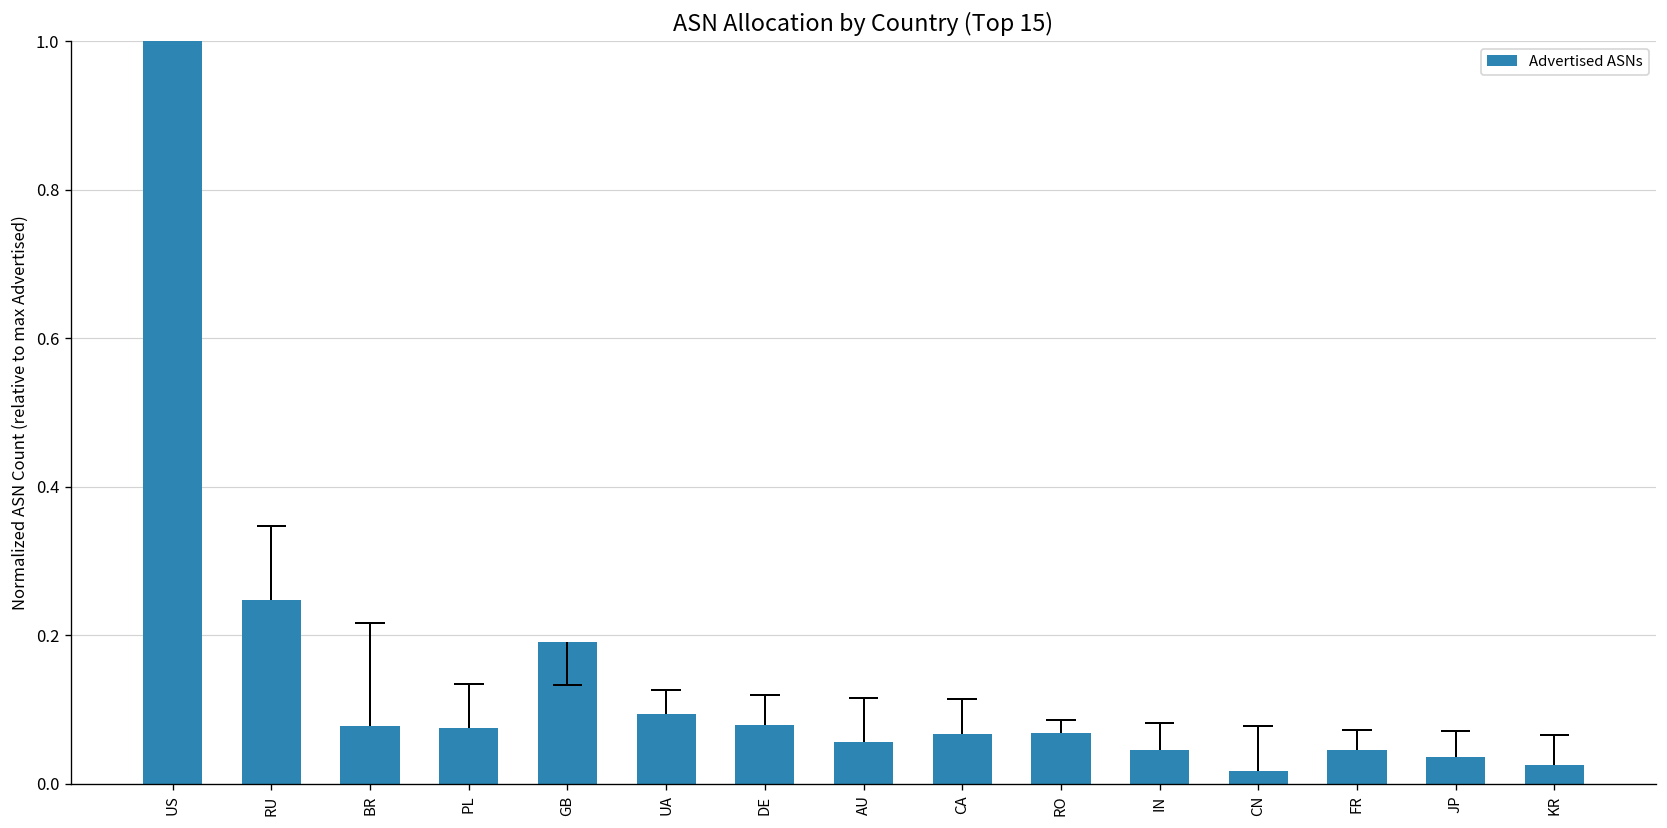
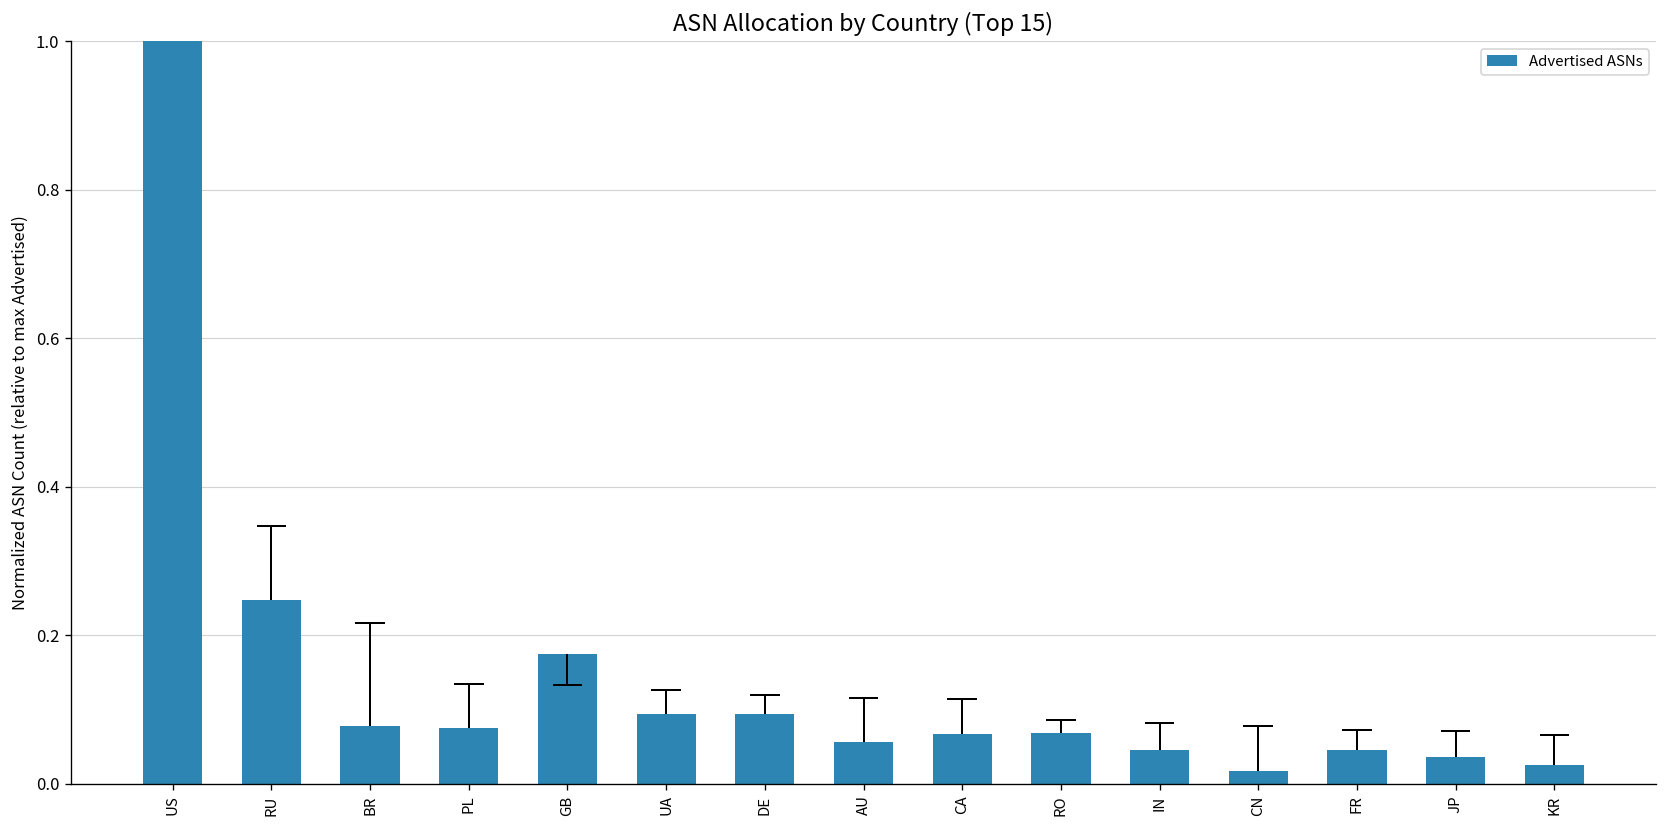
GB: 0.19 -> 0.18
DE: 0.08 -> 0.09
